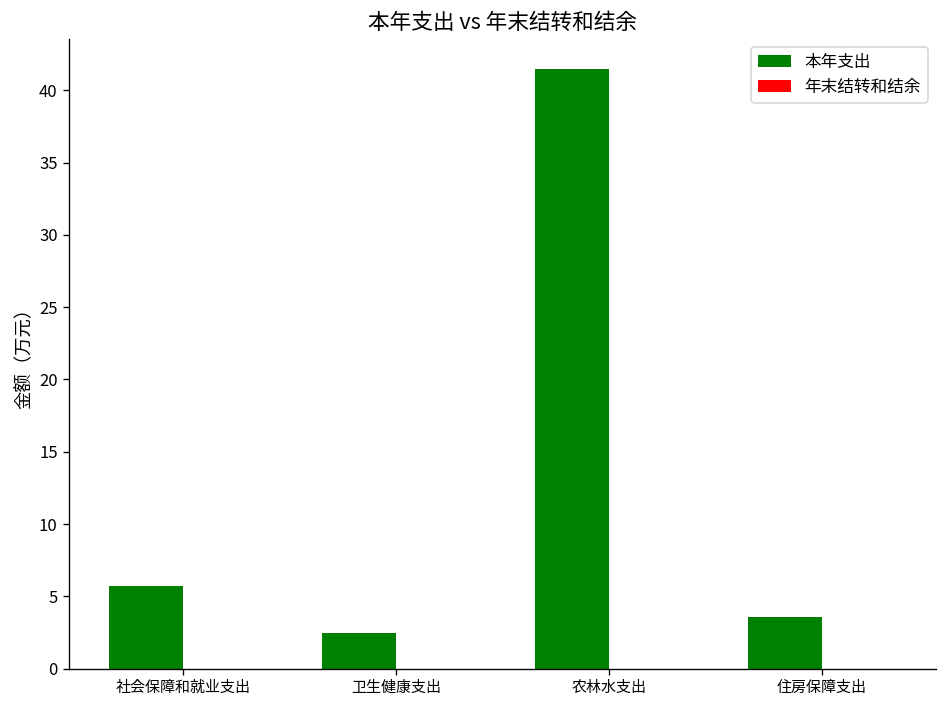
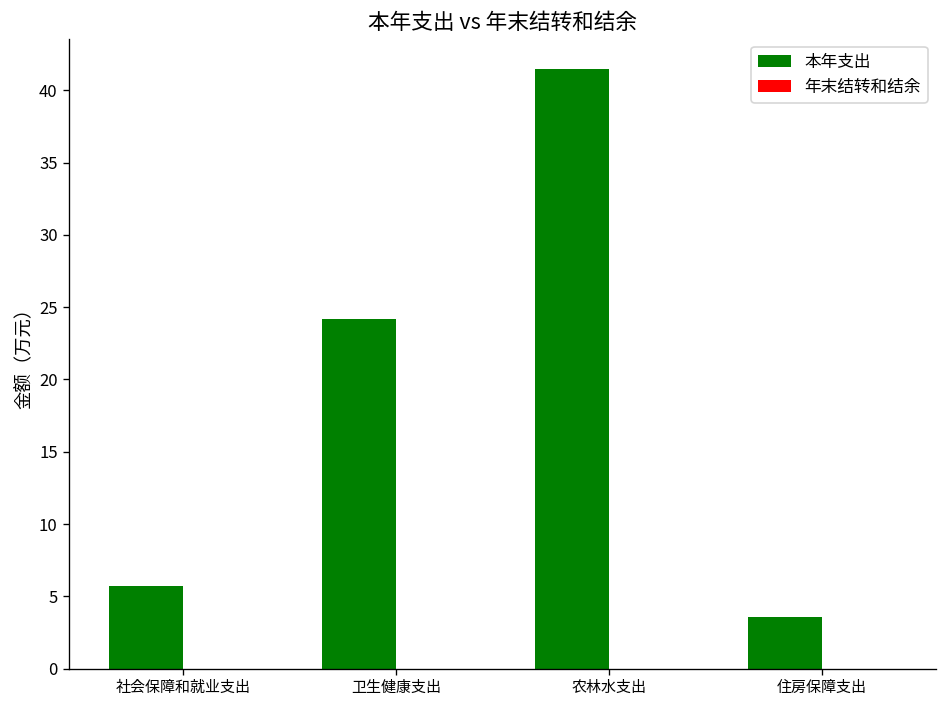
本年支出, 卫生健康支出: 2.5 -> 24.2
